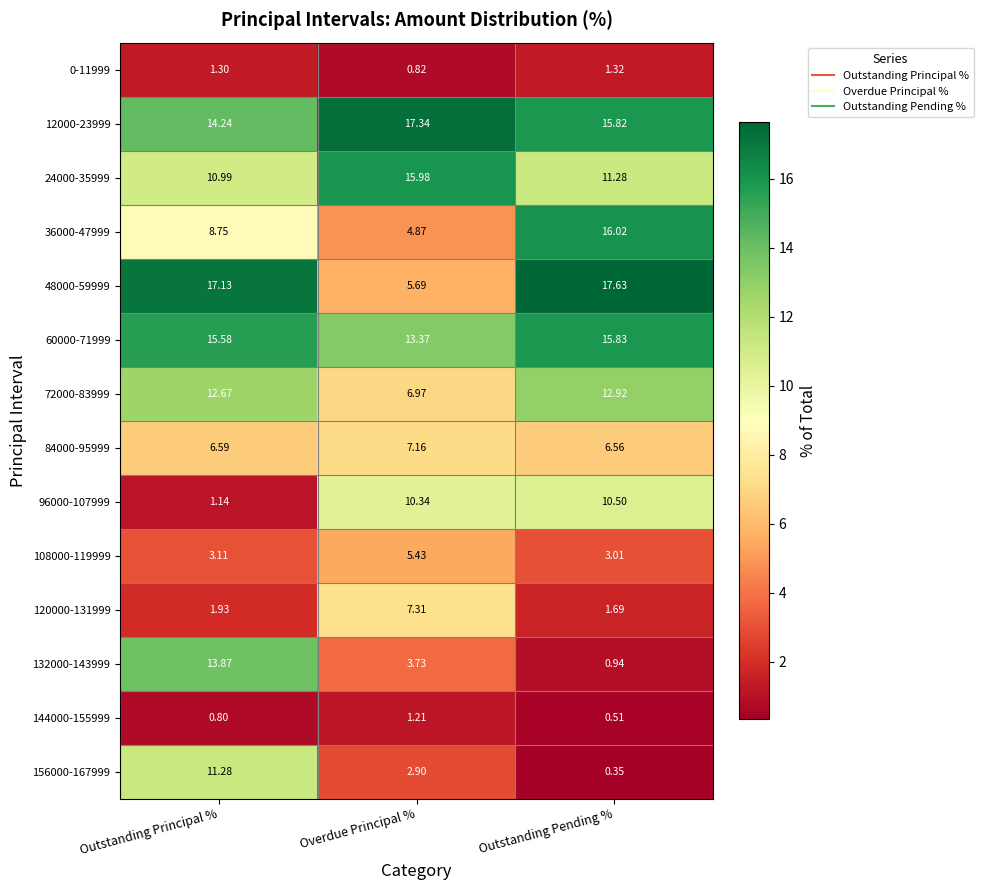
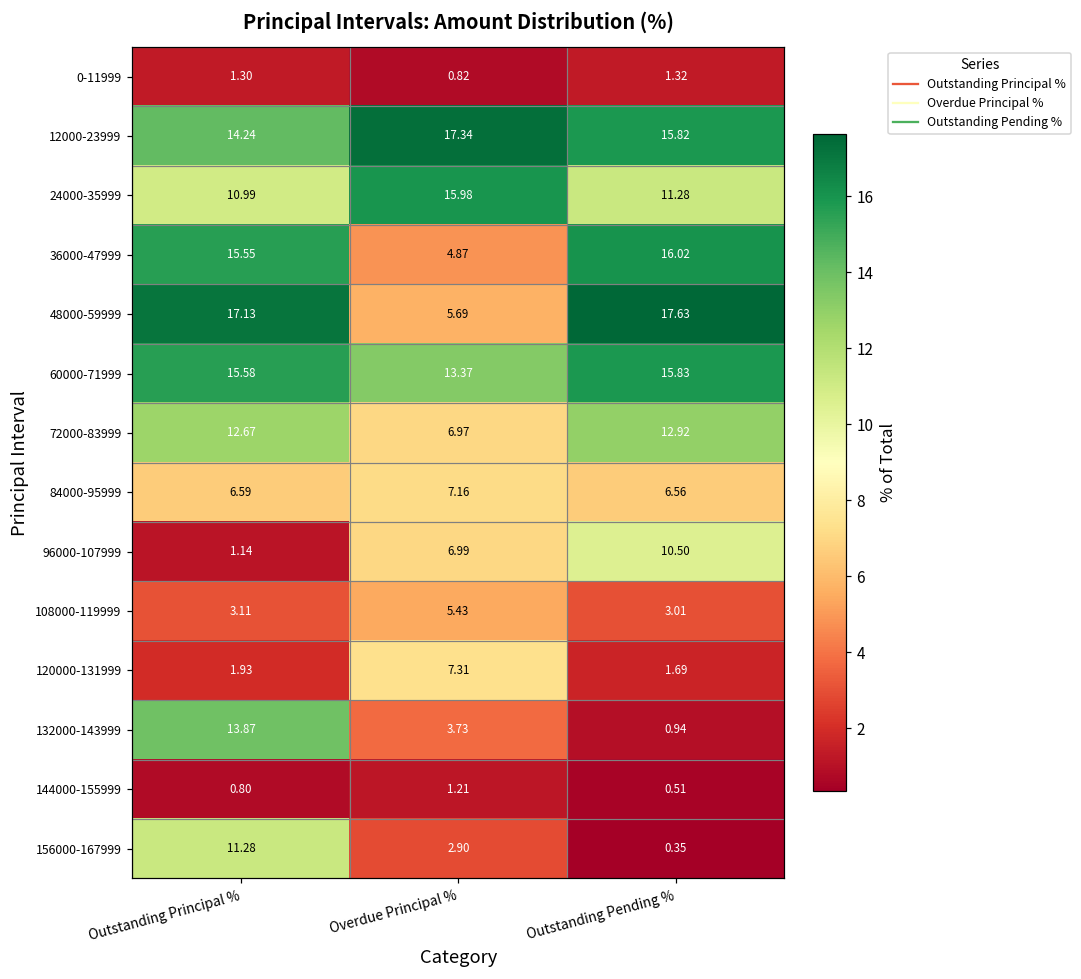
36000-47999, Outstanding Principal %: 8.75 -> 15.55
96000-107999, Overdue Principal %: 10.34 -> 6.99
